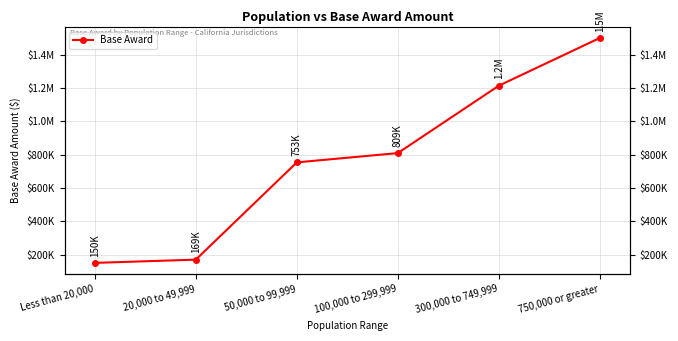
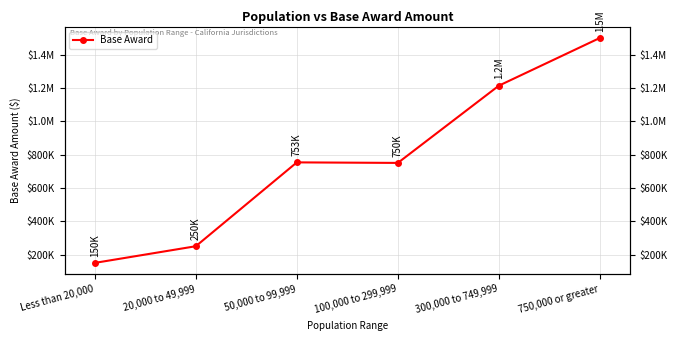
20,000 to 49,999: 169K -> 250K
100,000 to 299,999: 809K -> 750K
